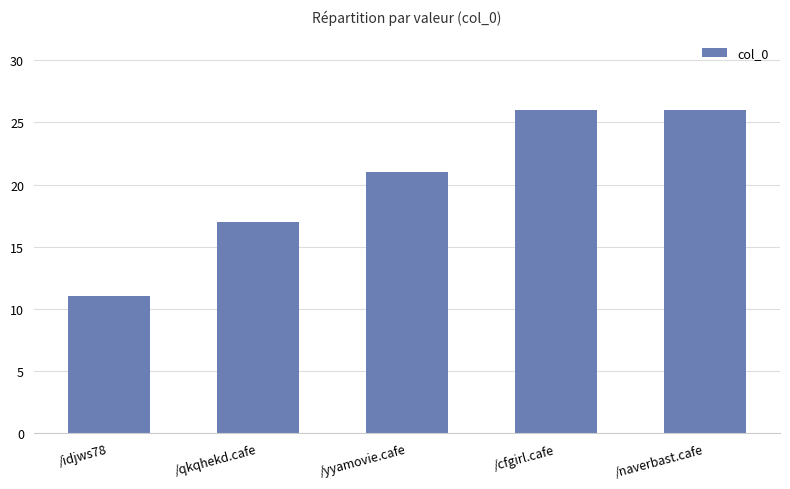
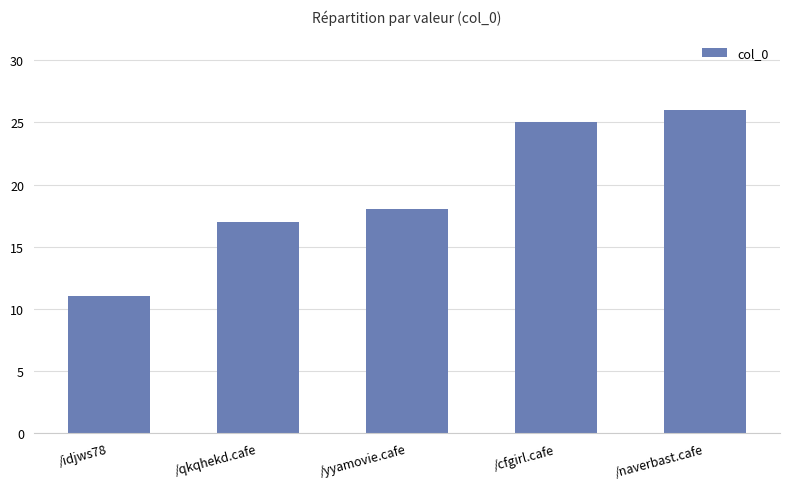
/yyamovie.cafe: 21 -> 18
/cfgirl.cafe: 26 -> 25
